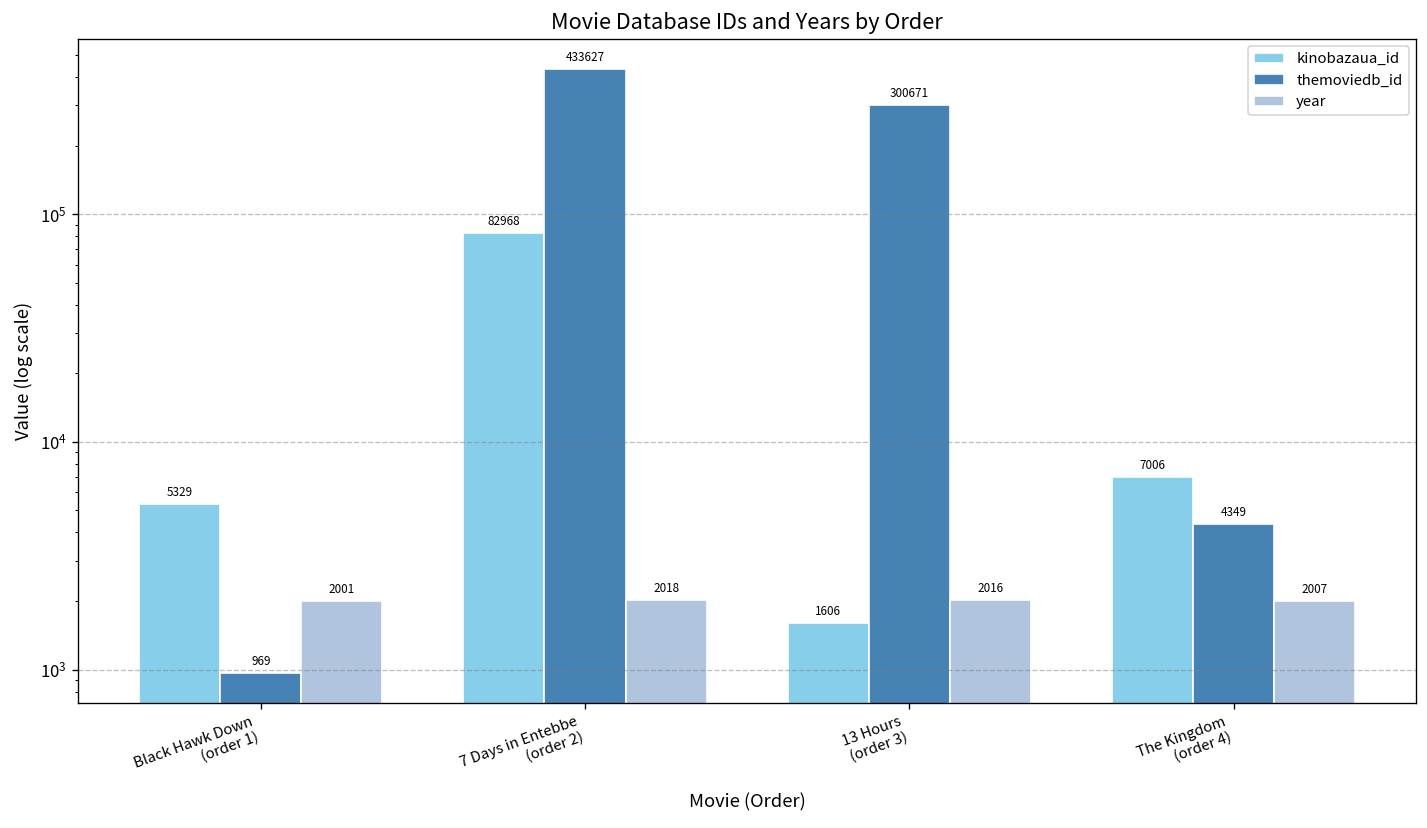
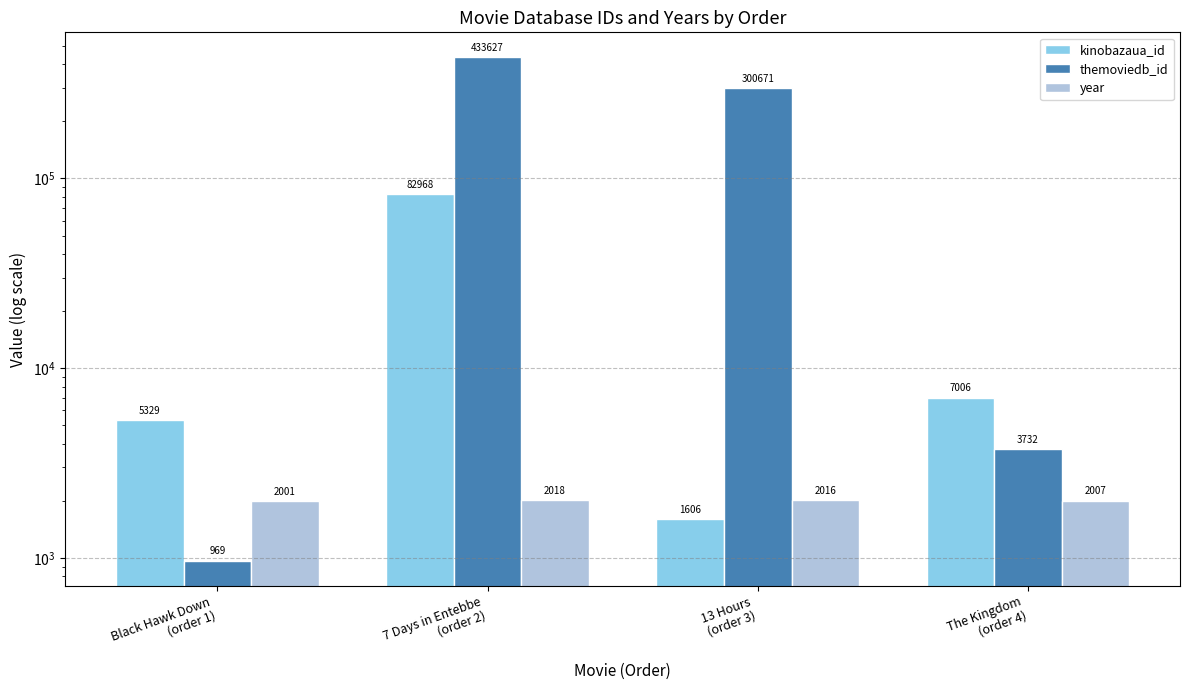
themoviedb_id, The Kingdom (order 4): 4349 -> 3732
